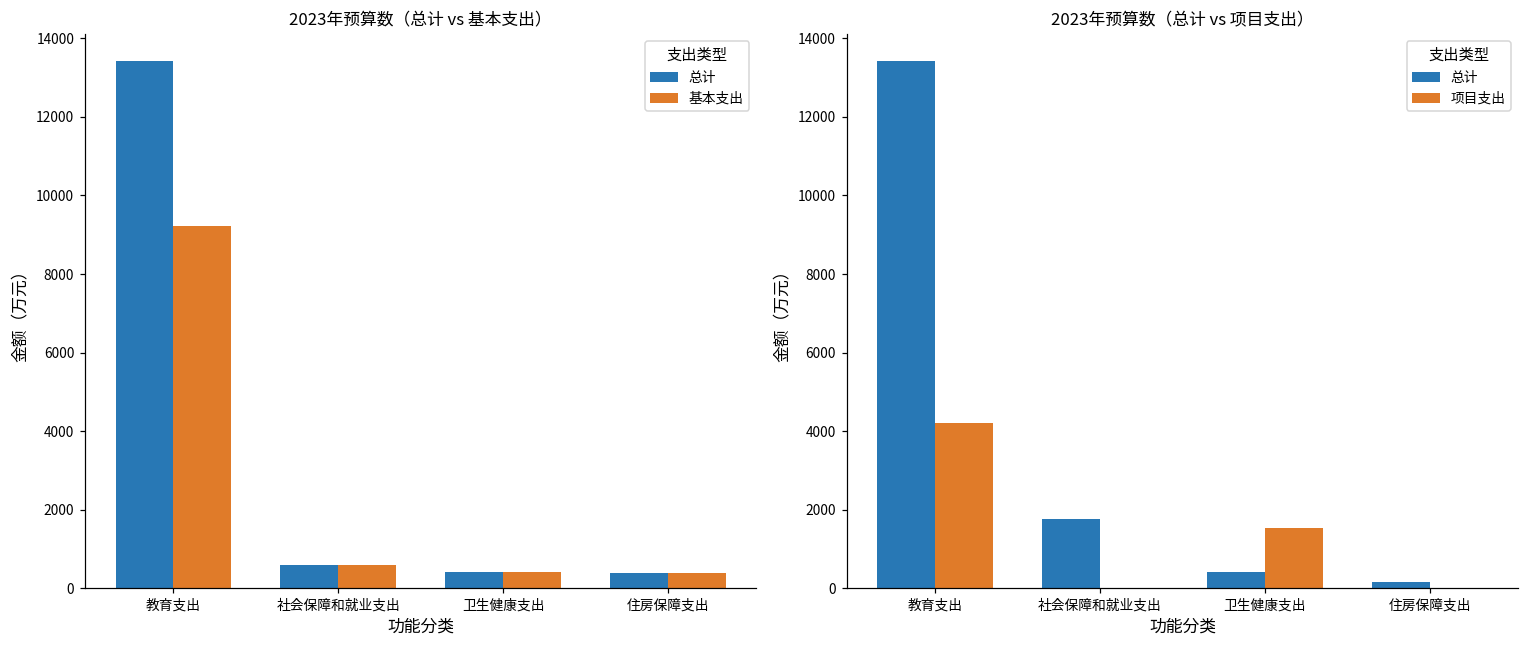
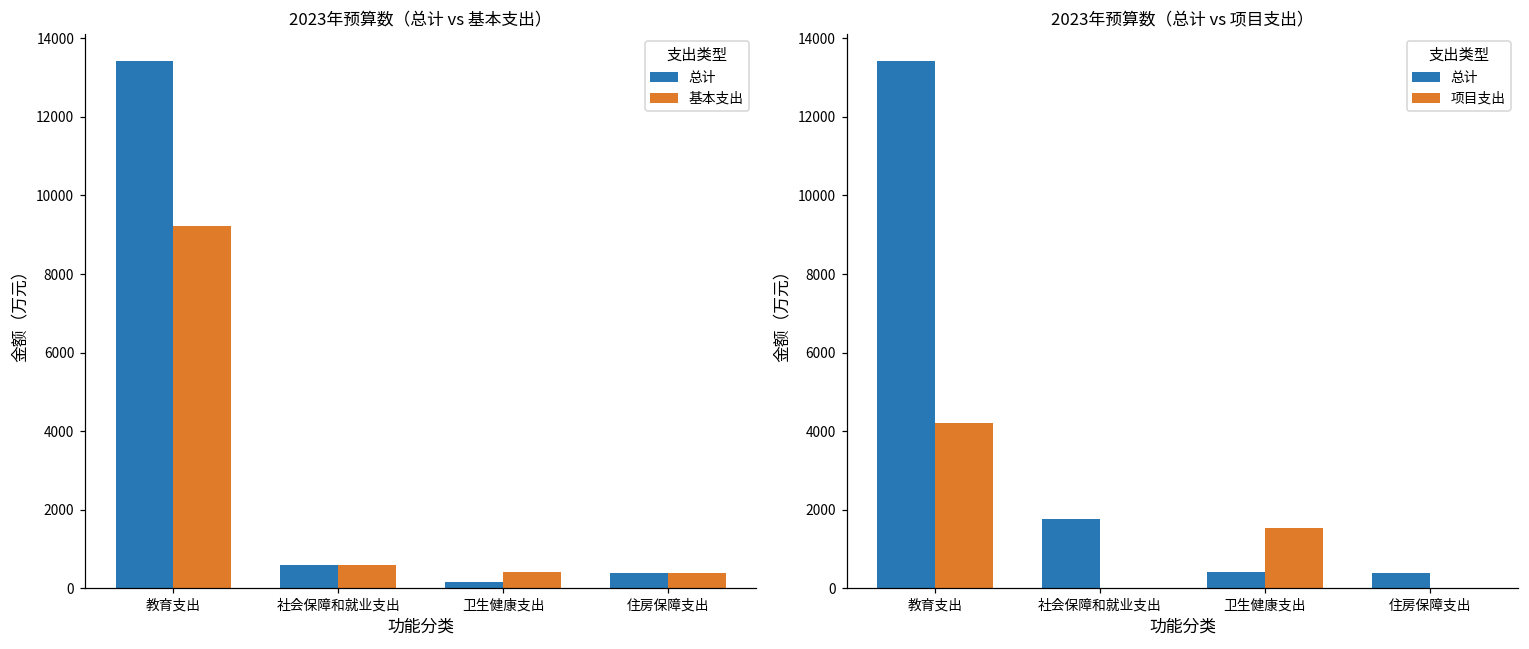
2023年预算数（总计 vs 基本支出）, 总计, 卫生健康支出: 400 -> 100
2023年预算数（总计 vs 项目支出）, 总计, 住房保障支出: 200 -> 400
